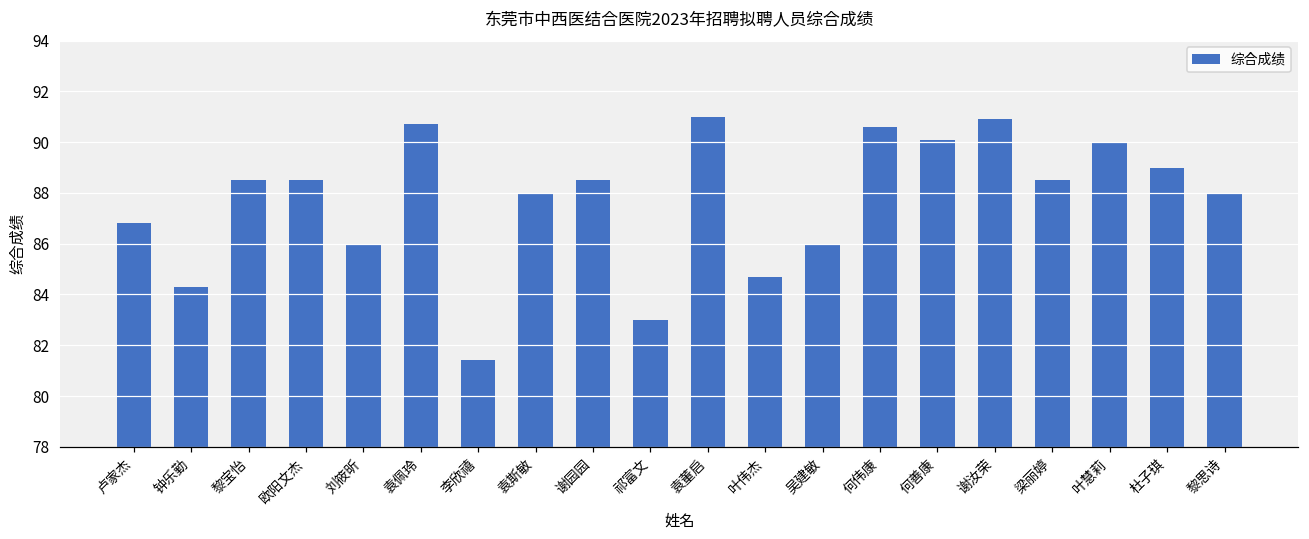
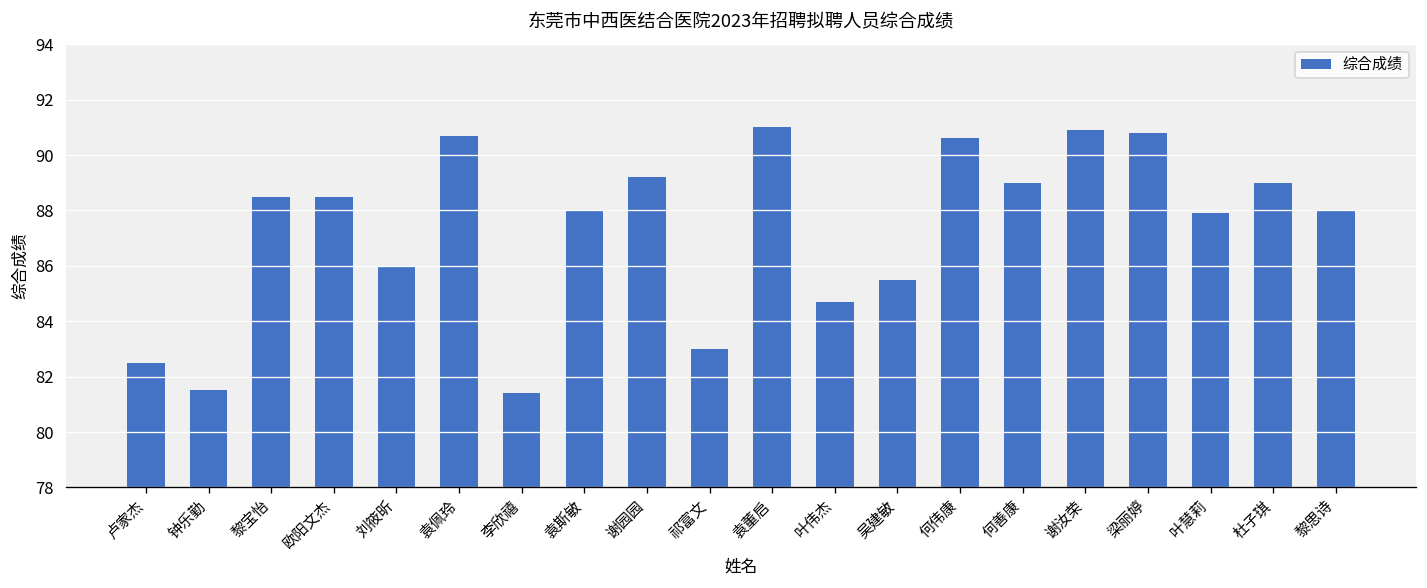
卢家杰: 86.8 -> 82.5
钟乐勤: 84.3 -> 81.5
谢园园: 88.5 -> 89.2
吴建敏: 86.0 -> 85.5
何善康: 90.1 -> 89.0
梁丽婷: 88.5 -> 90.8
叶慧莉: 90.0 -> 87.9
